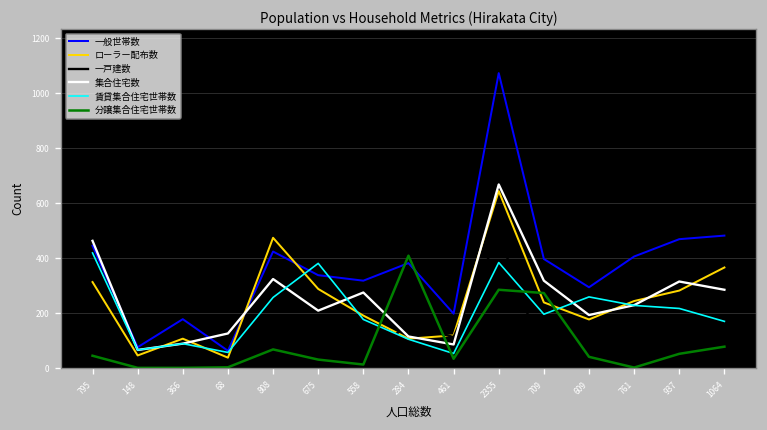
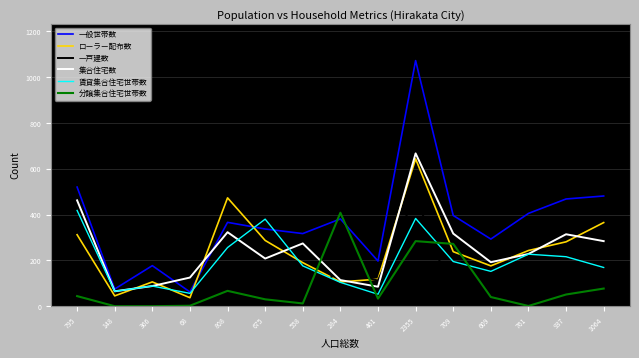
一般世帯数, 795: 440 -> 520
一般世帯数, 808: 420 -> 370
賃貸集合住宅世帯数, 609: 260 -> 150
